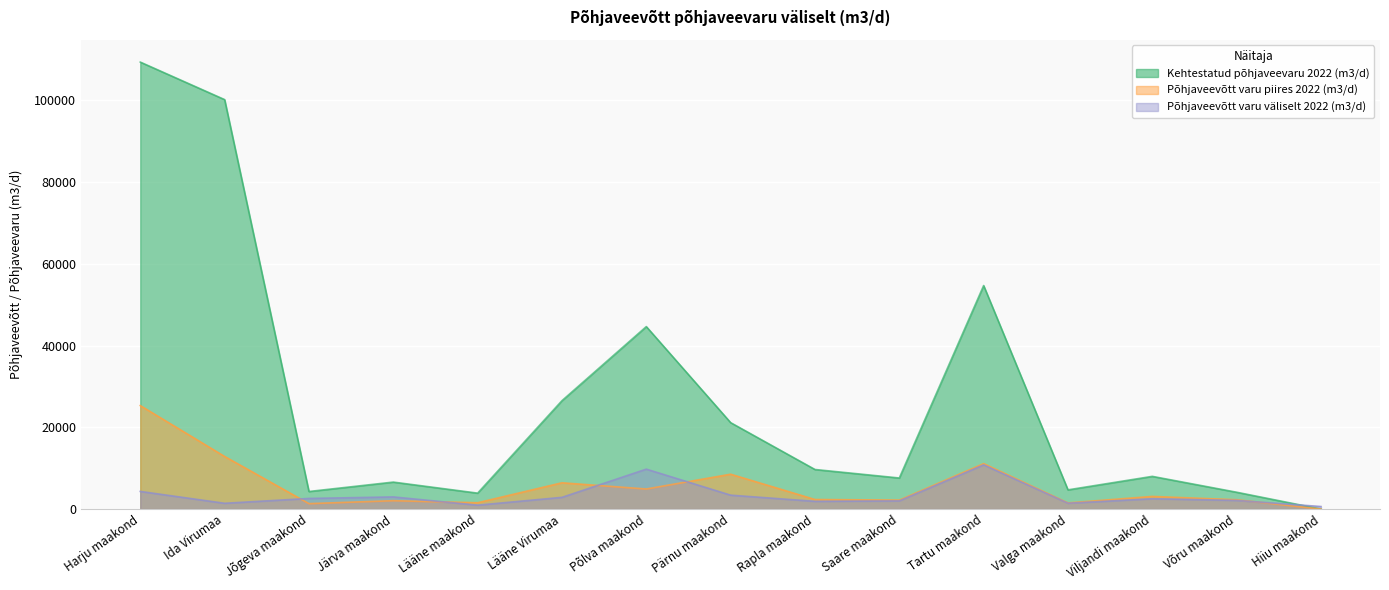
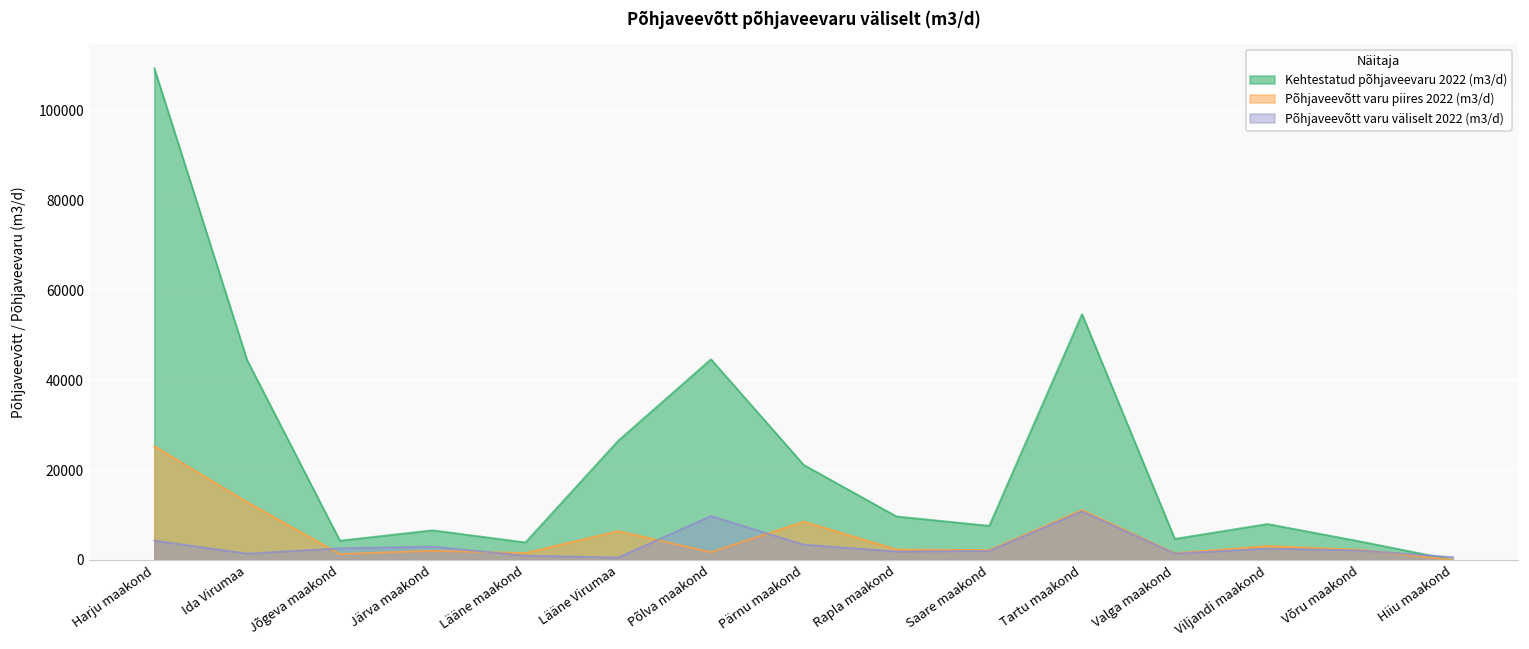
Kehtestatud põhjaveevaru 2022 (m3/d), Ida Virumaa: 100000 -> 44000
Põhjaveevõtt varu väliselt 2022 (m3/d), Lääne Virumaa: 3000 -> 1000
Põhjaveevõtt varu piires 2022 (m3/d), Põlva maakond: 5000 -> 2000
